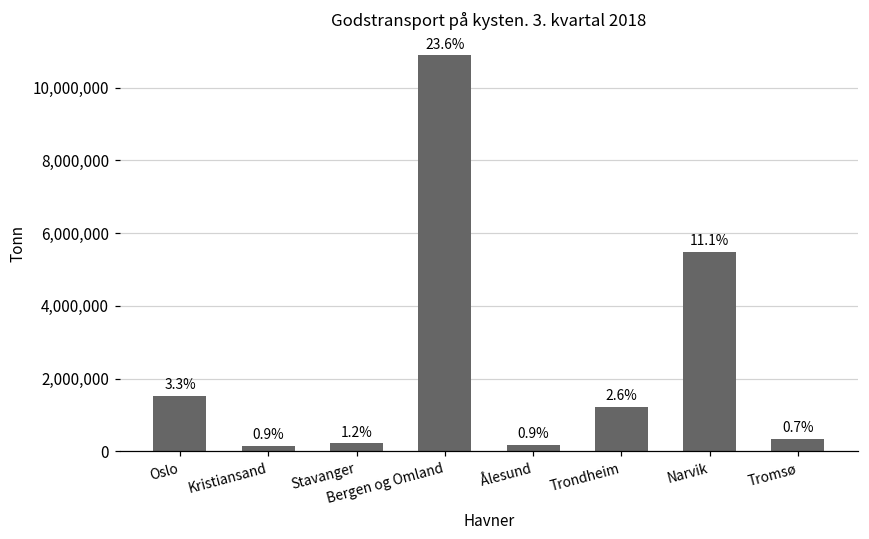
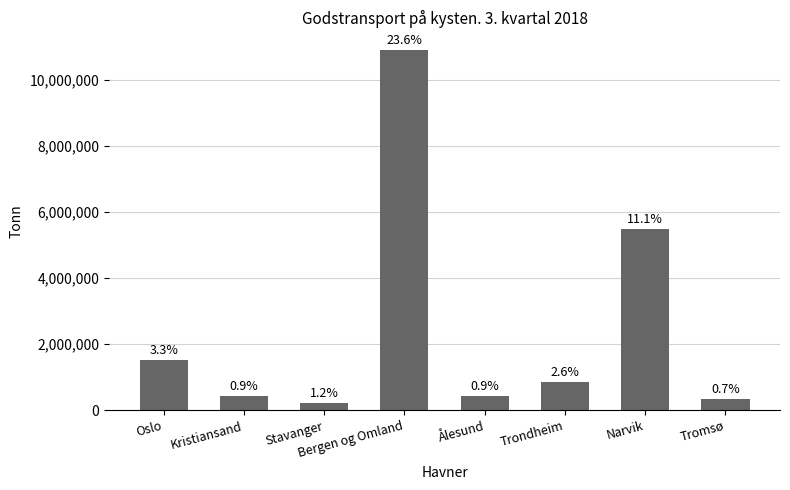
Kristiansand: 200,000 -> 400,000
Ålesund: 200,000 -> 400,000
Trondheim: 1,200,000 -> 800,000
